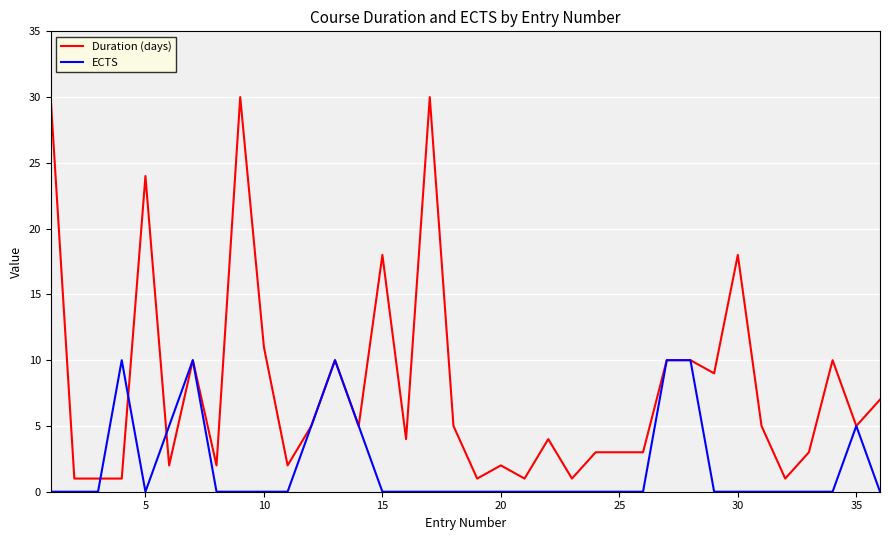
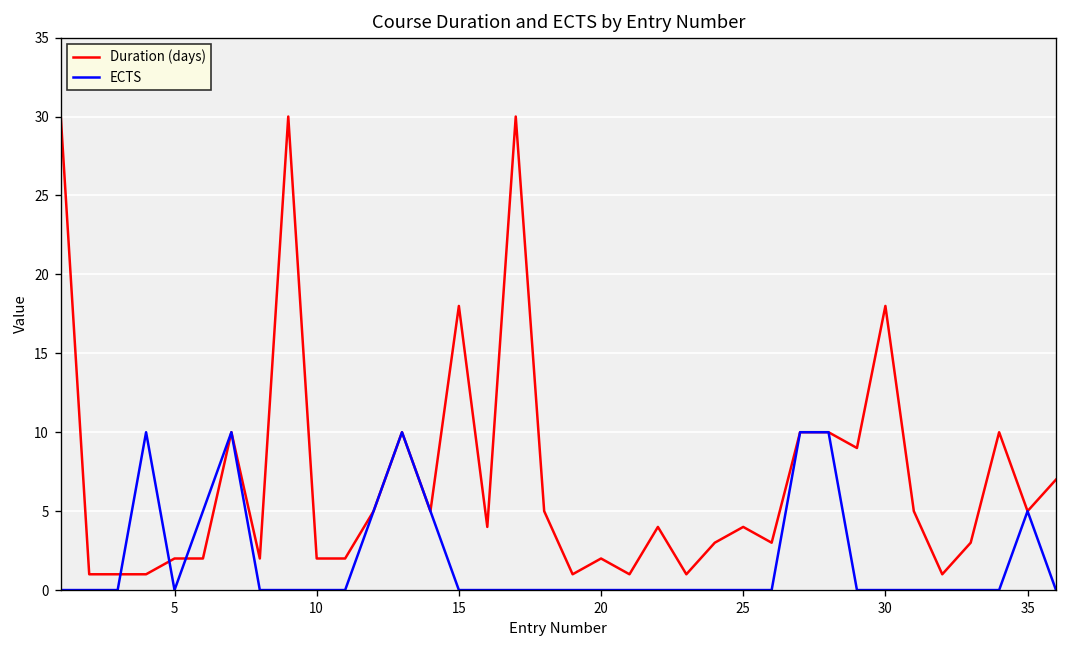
Duration (days), 5: 24 -> 2
Duration (days), 10: 11 -> 2
Duration (days), 25: 3 -> 4
